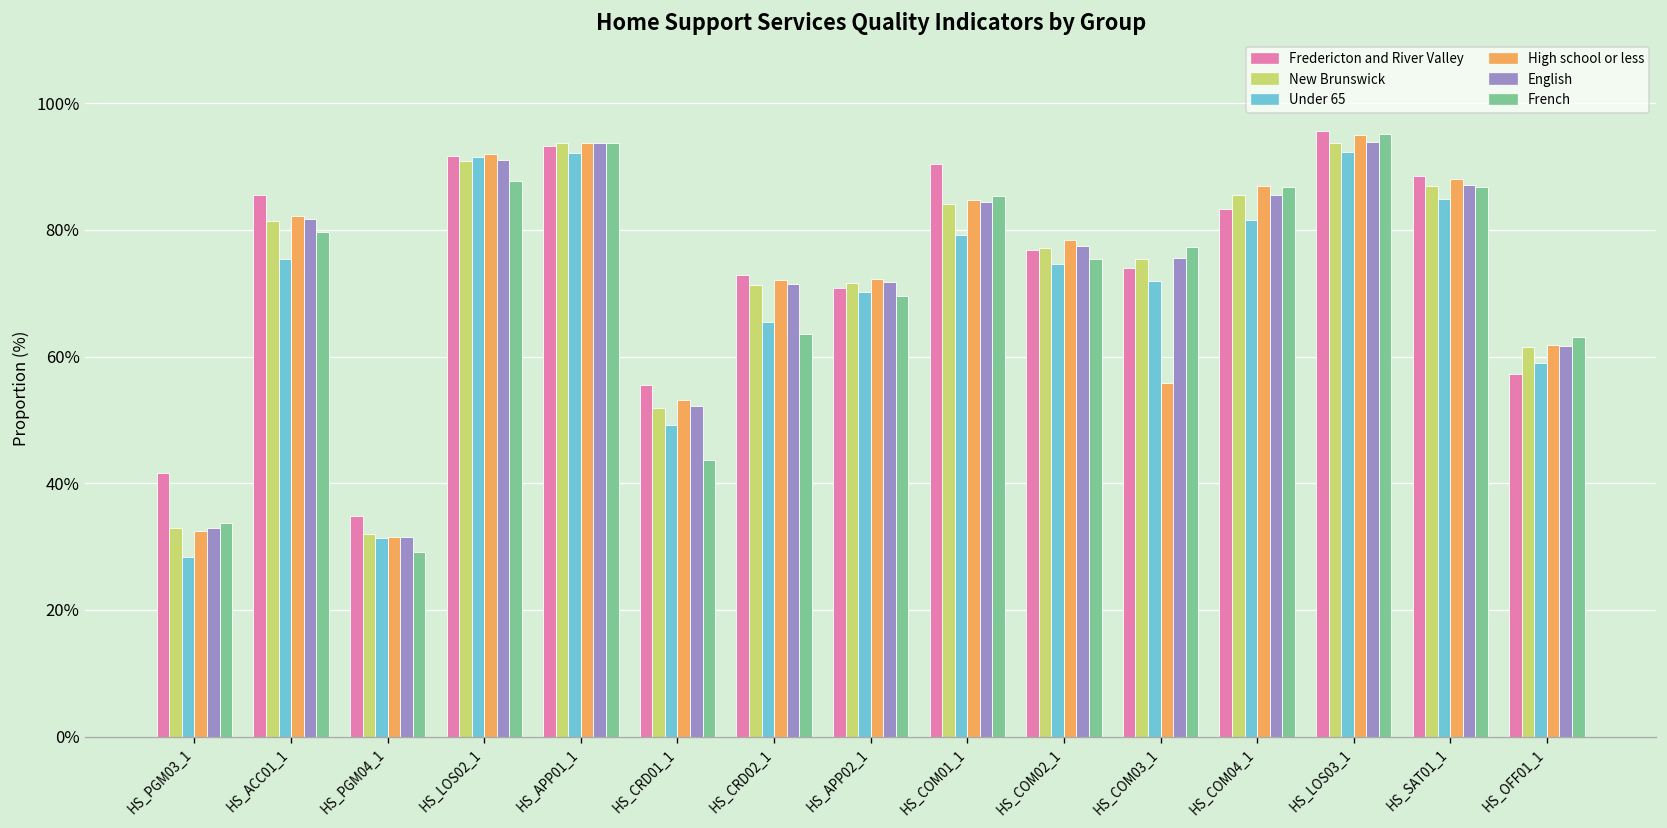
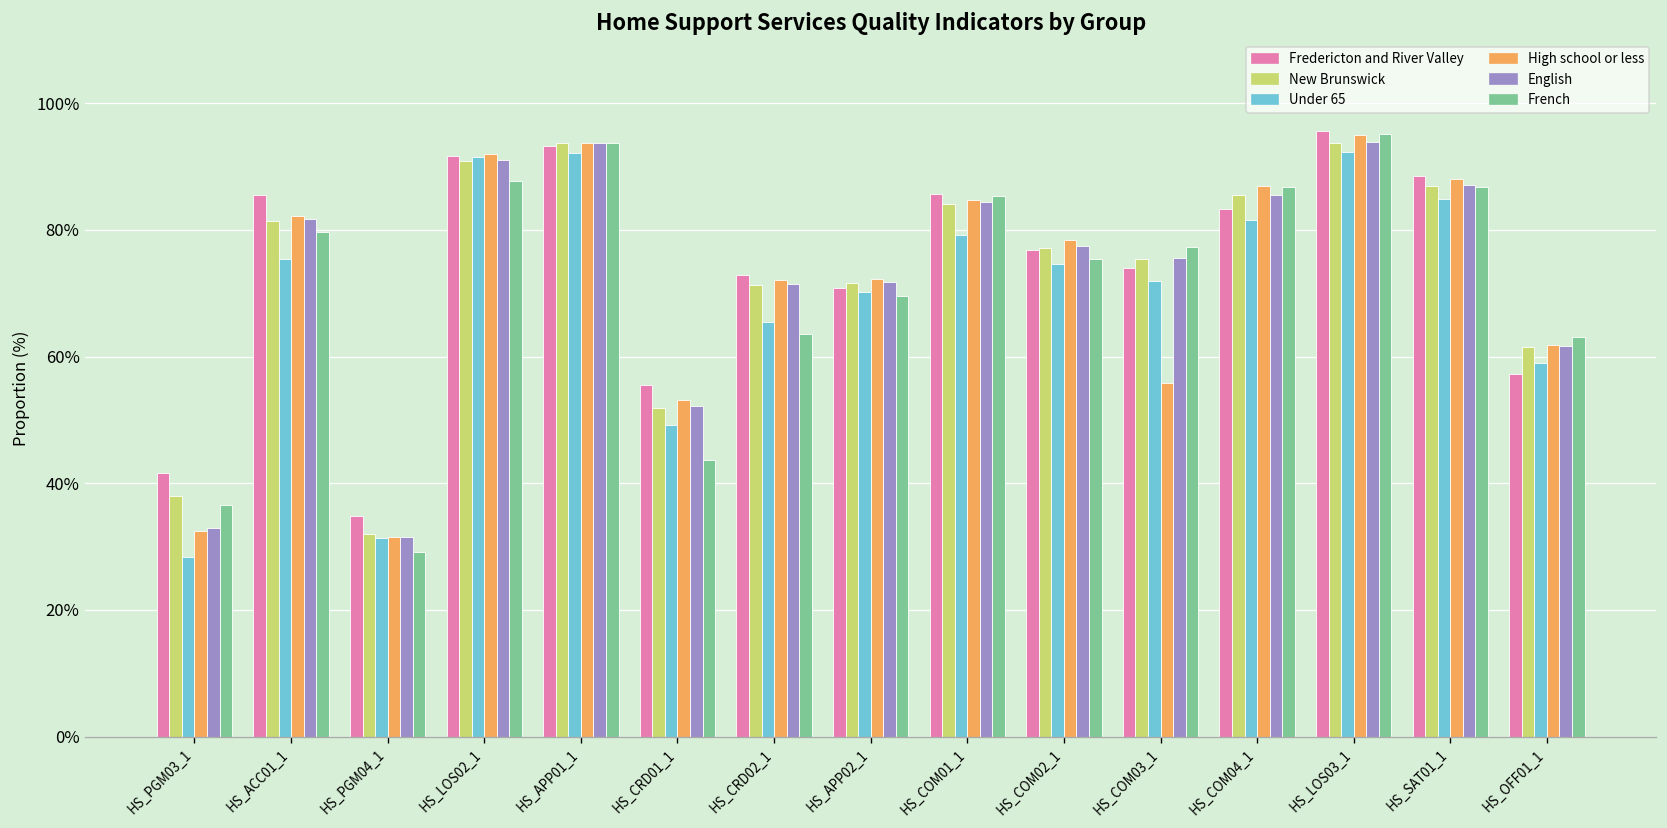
New Brunswick, HS_PGM03_1: 33% -> 38%
French, HS_PGM03_1: 34% -> 36%
Fredericton and River Valley, HS_COM01_1: 90% -> 86%
